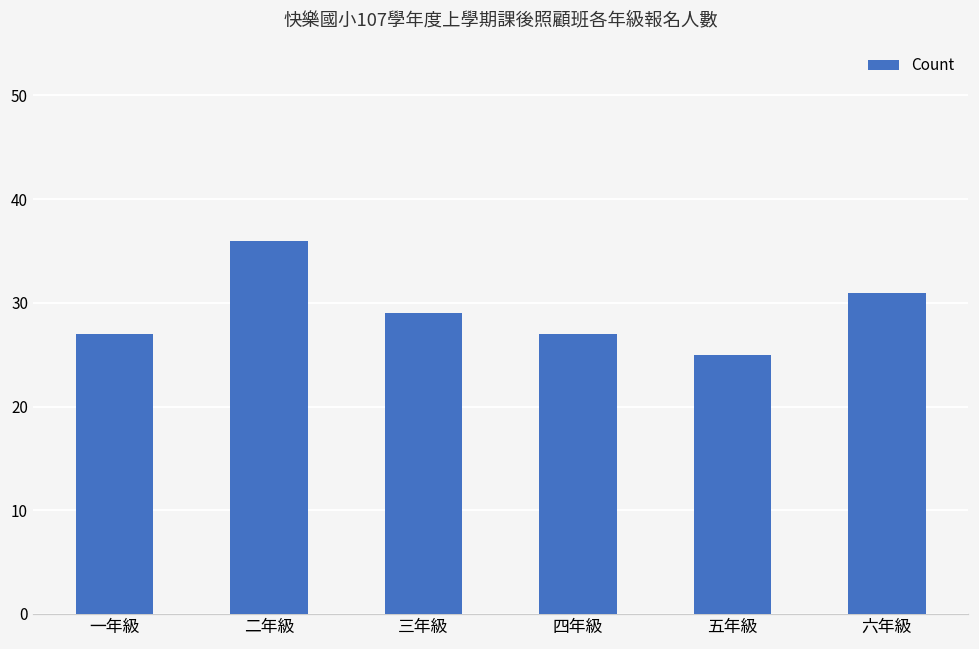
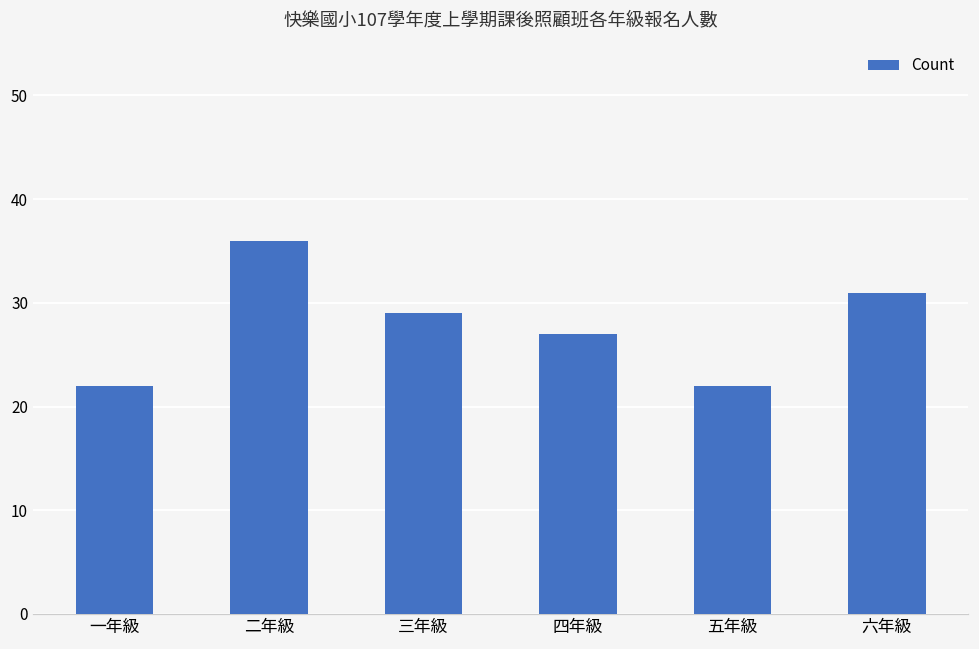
一年級: 27 -> 22
五年級: 25 -> 22
